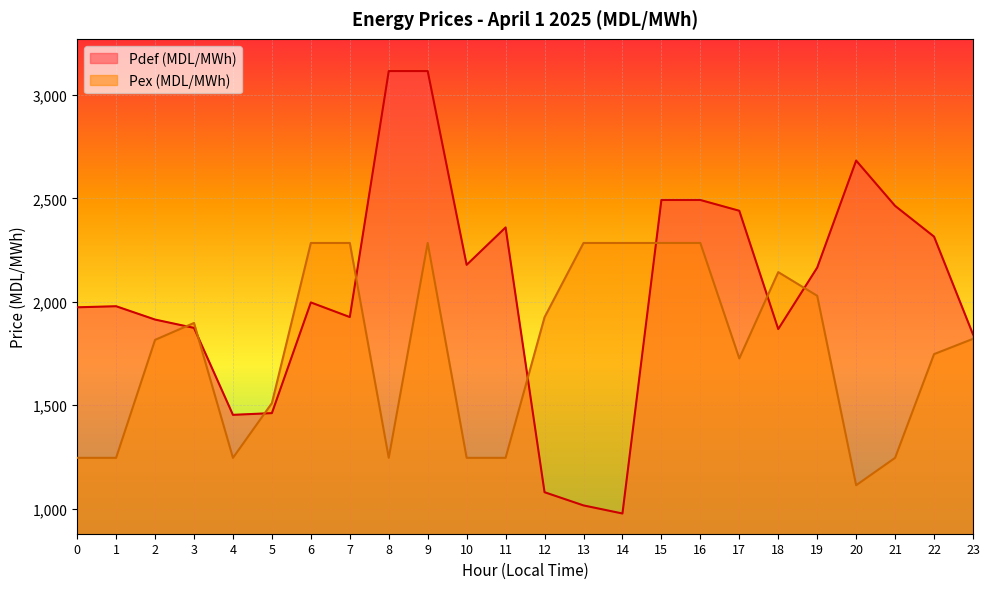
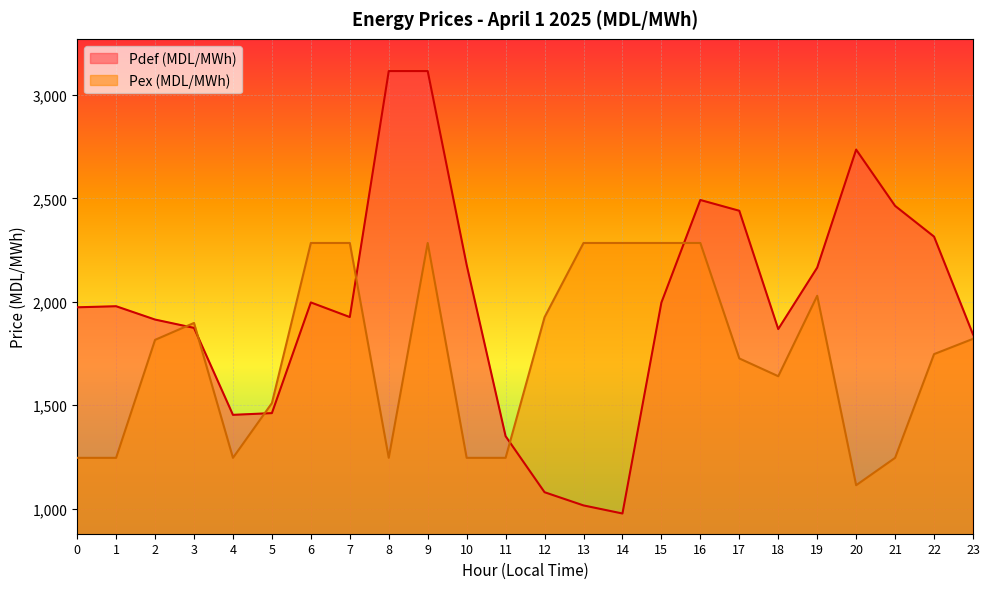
Pdef (MDL/MWh), 11: 2,360 -> 1,350
Pdef (MDL/MWh), 15: 2,490 -> 2,000
Pex (MDL/MWh), 18: 2,140 -> 1,640
Pdef (MDL/MWh), 20: 2,680 -> 2,740
